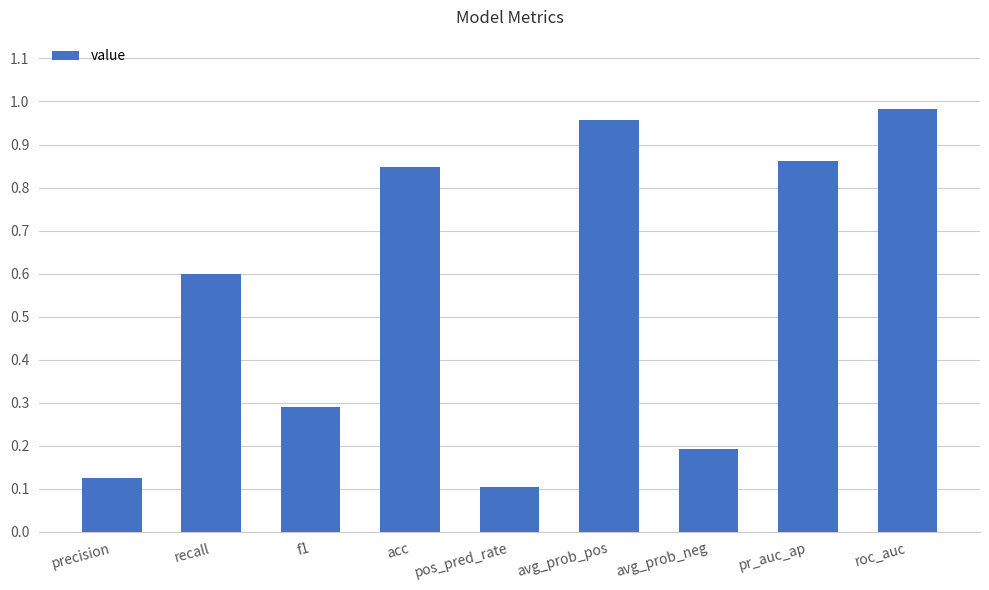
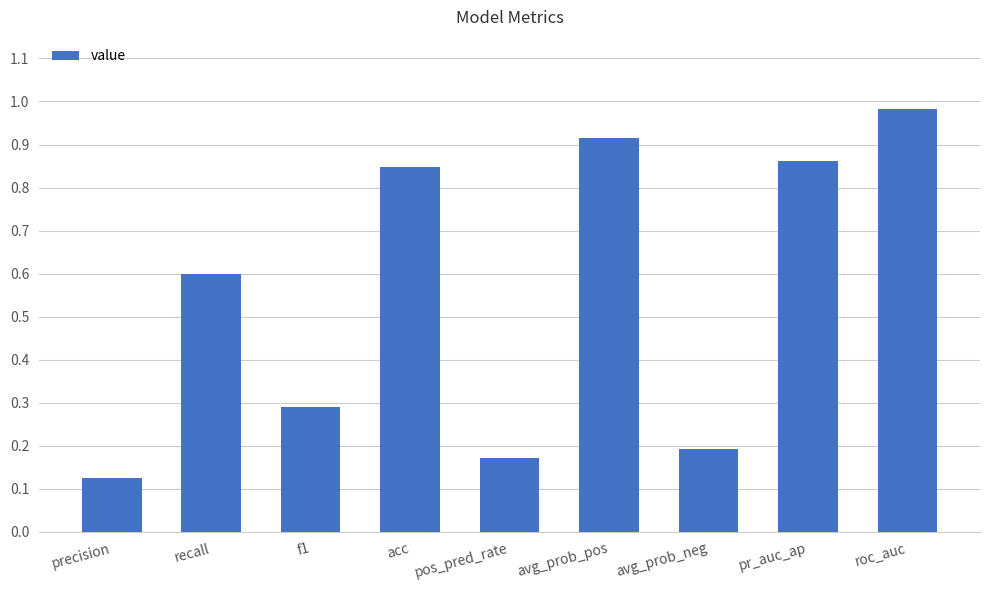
pos_pred_rate: 0.10 -> 0.17
avg_prob_pos: 0.96 -> 0.92
